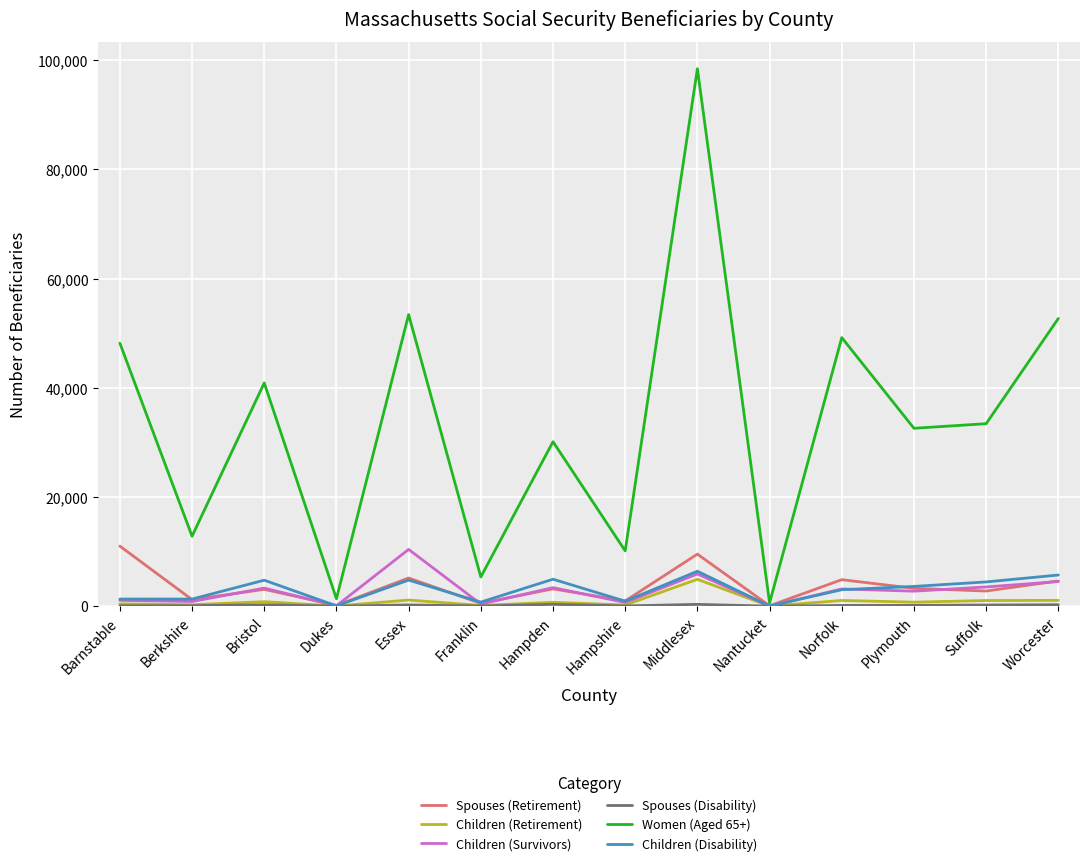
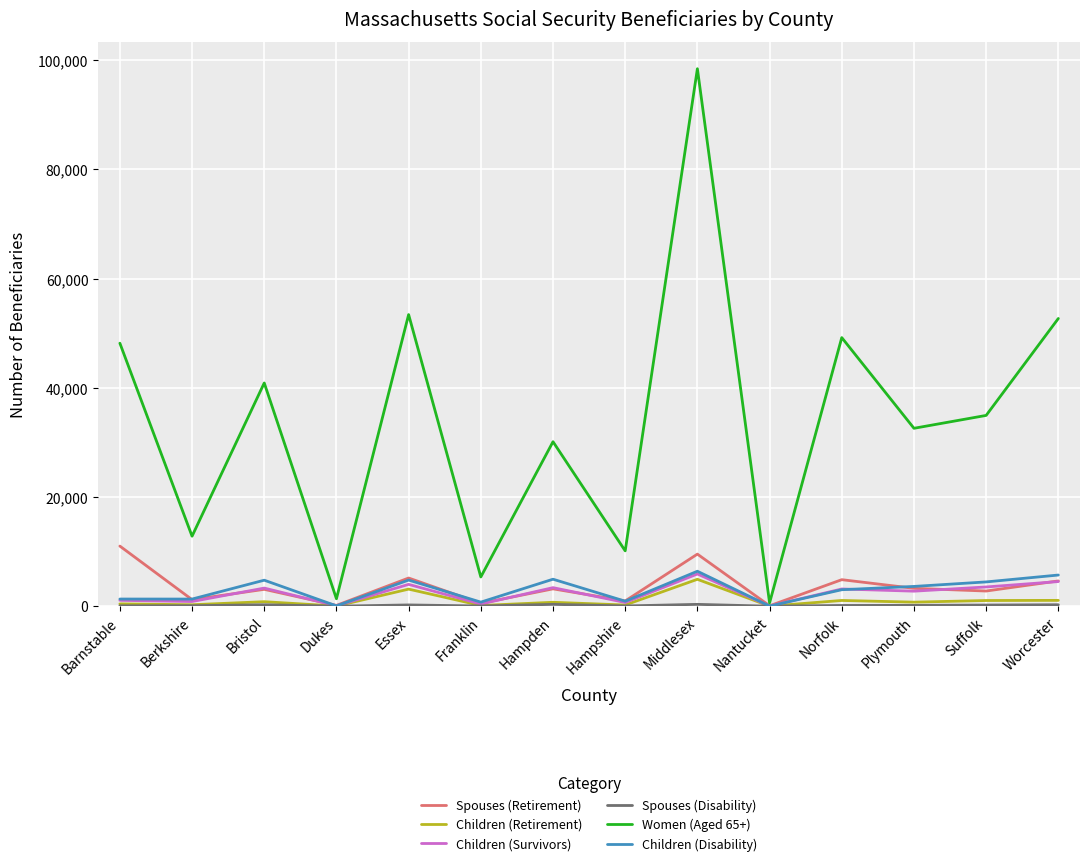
Children (Retirement), Essex: 1,000 -> 3,000
Children (Survivors), Essex: 10,000 -> 4,000
Women (Aged 65+), Suffolk: 33,000 -> 35,000
